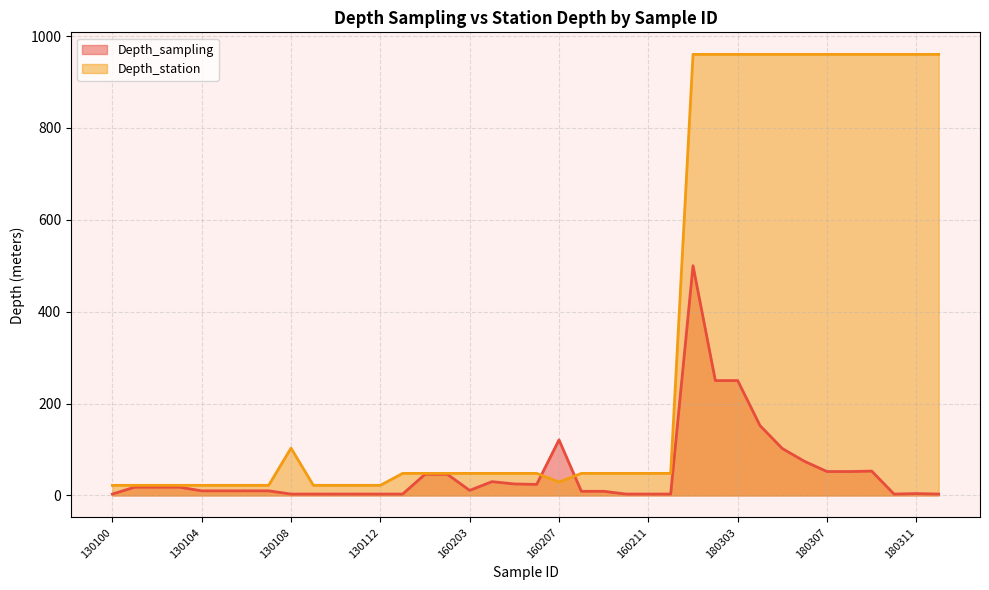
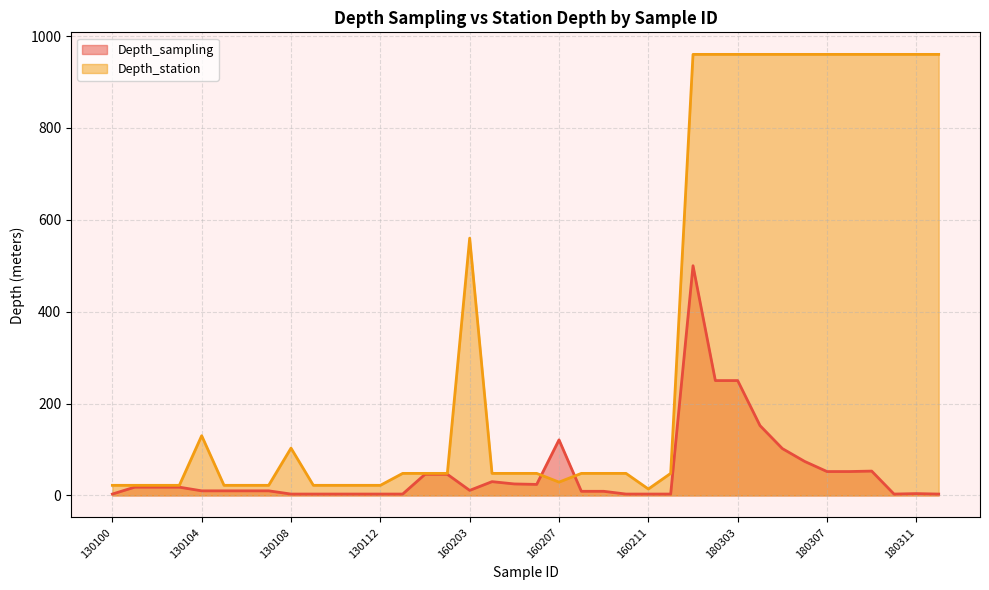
Depth_station, 130104: 20 -> 130
Depth_station, 160203: 50 -> 560
Depth_station, 160211: 50 -> 10
